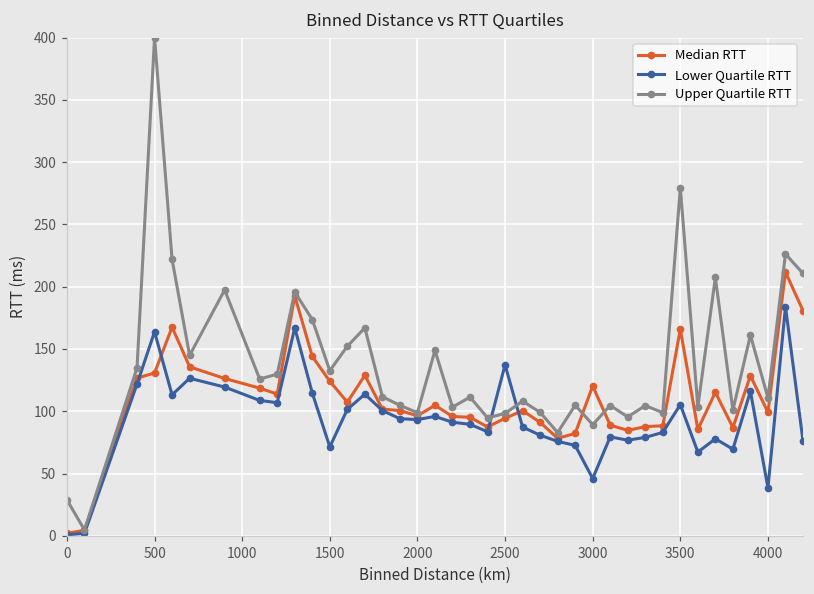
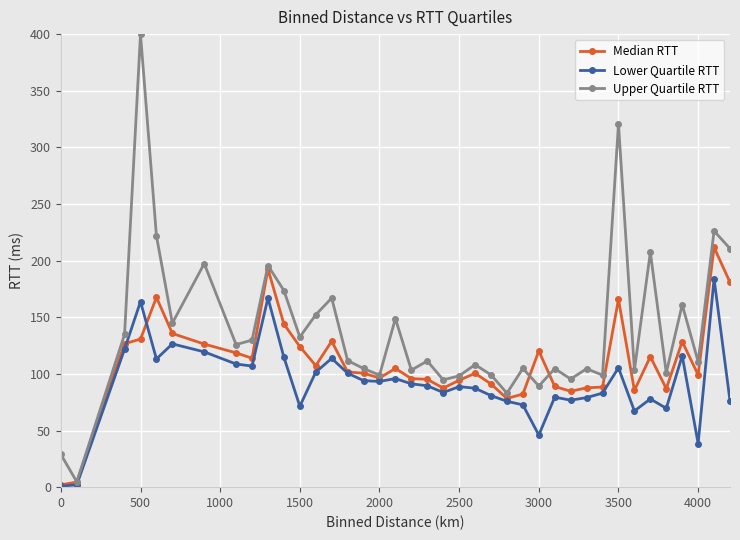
Lower Quartile RTT, 2500: 137 -> 89
Upper Quartile RTT, 3500: 279 -> 321
